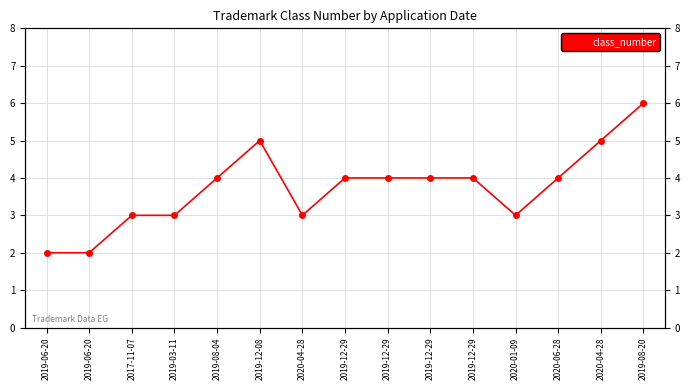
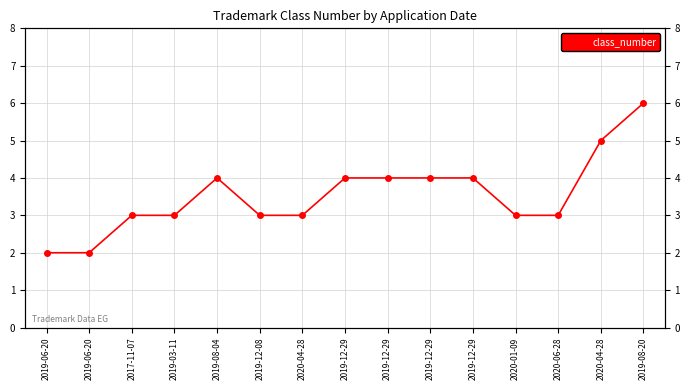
2019-12-08: 5 -> 3
2020-06-28: 4 -> 3
